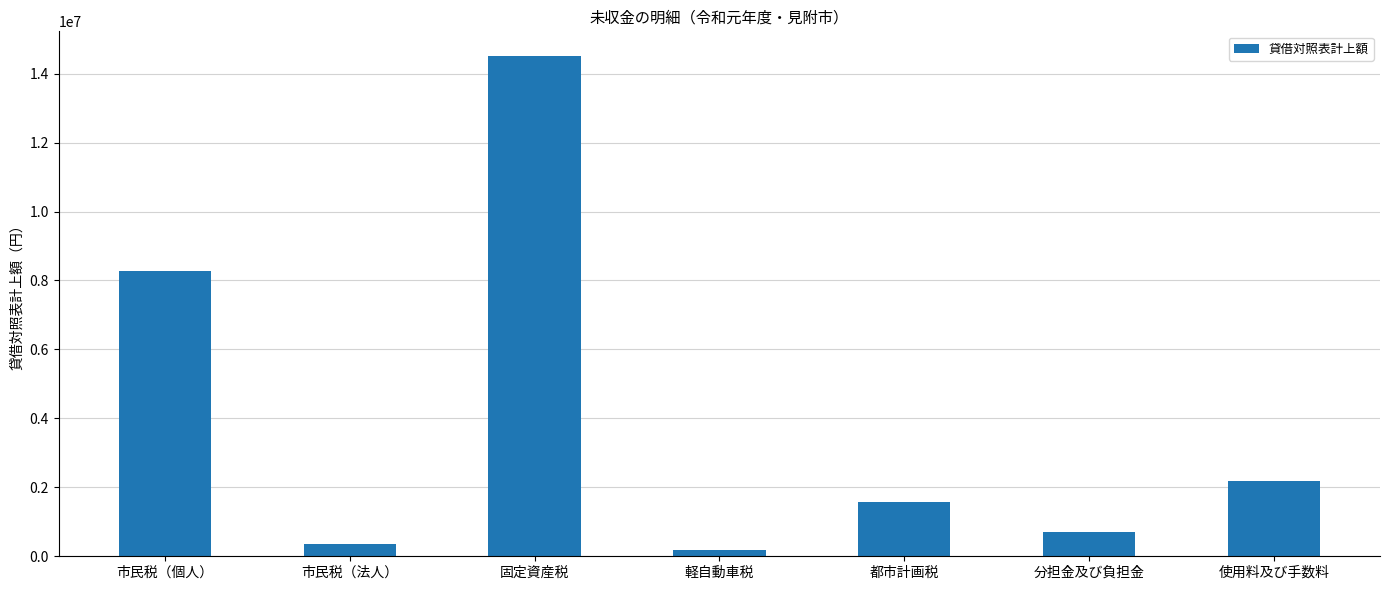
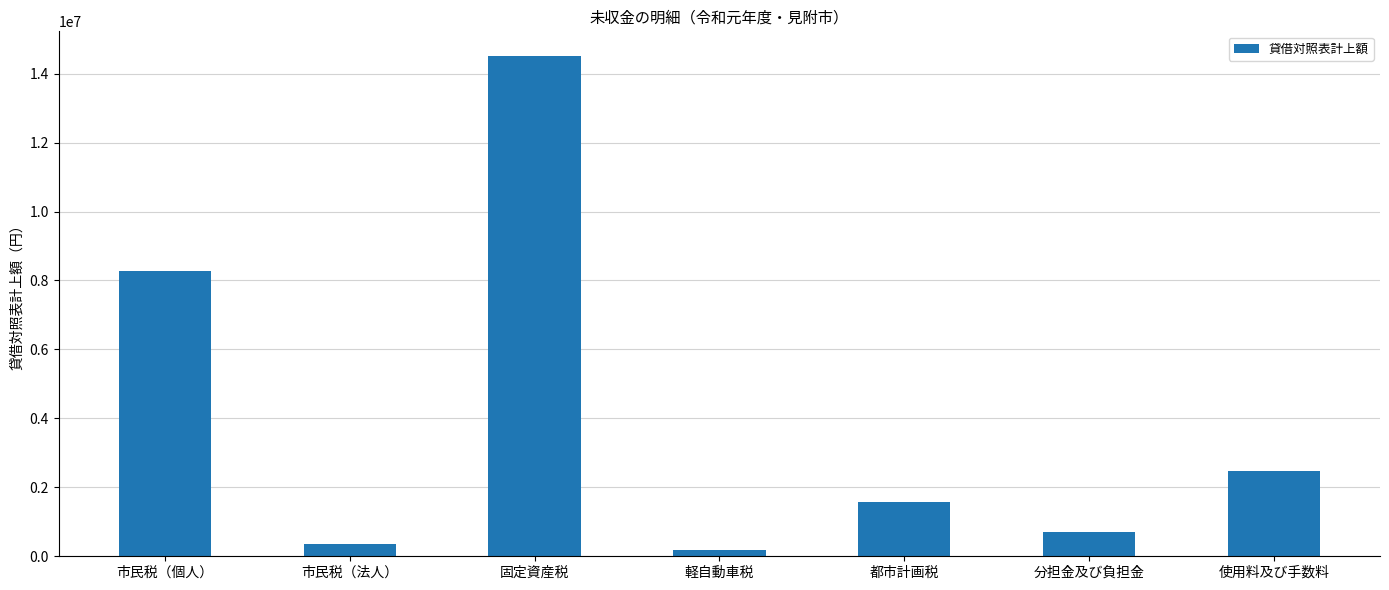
使用料及び手数料: 2200000 -> 2500000
